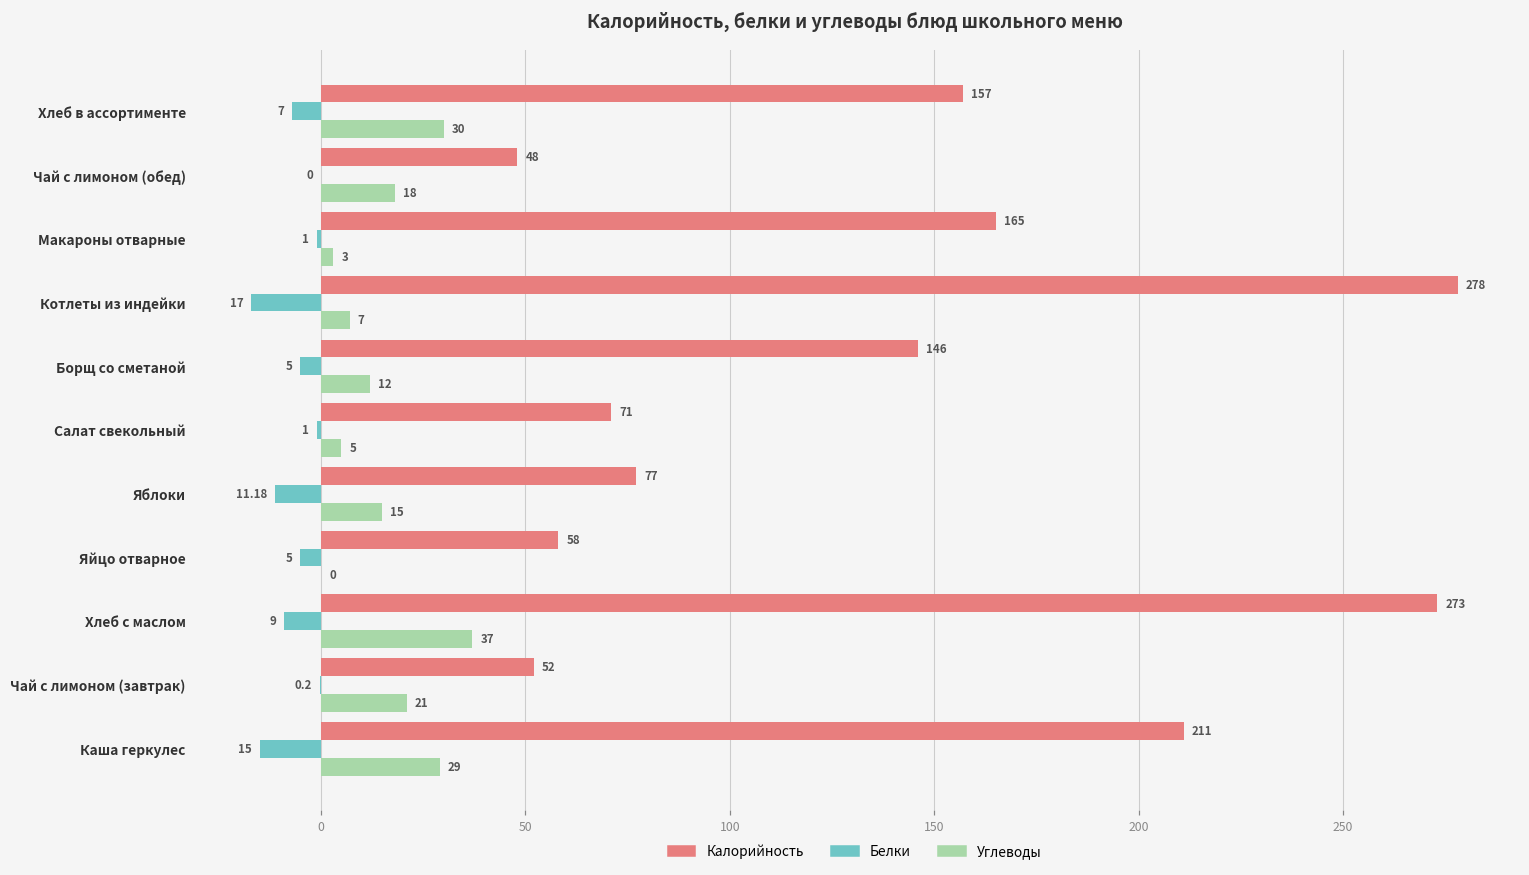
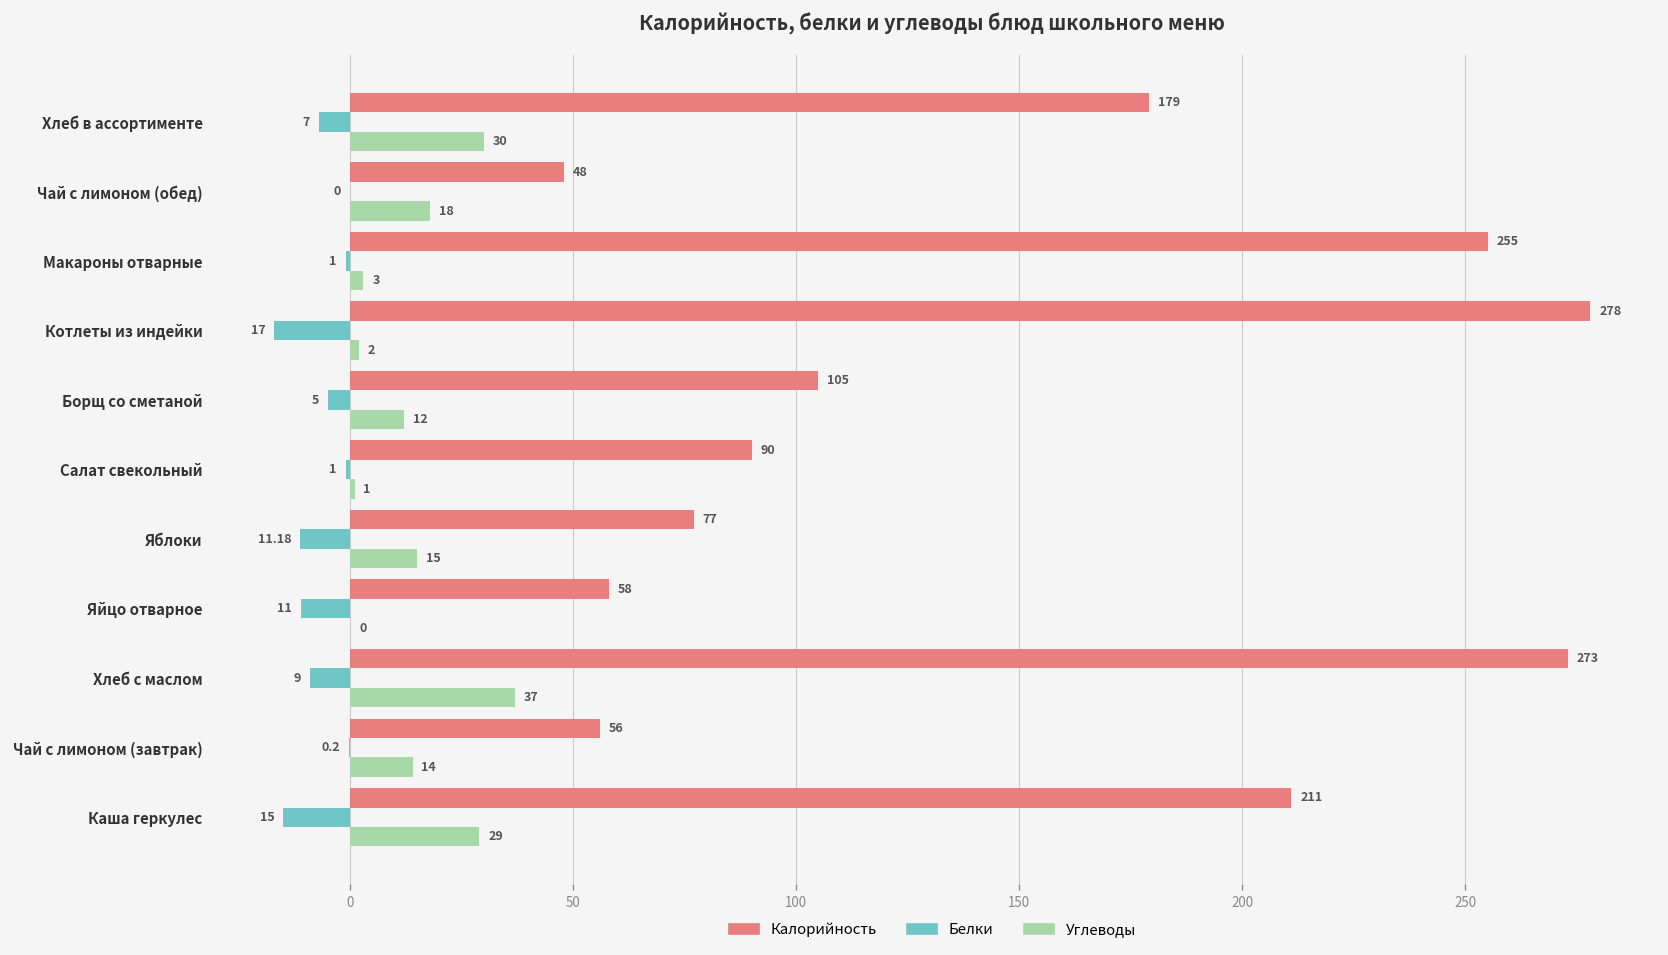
Калорийность, Хлеб в ассортименте: 157 -> 179
Калорийность, Макароны отварные: 165 -> 255
Углеводы, Котлеты из индейки: 7 -> 2
Калорийность, Борщ со сметаной: 146 -> 105
Калорийность, Салат свекольный: 71 -> 90
Углеводы, Салат свекольный: 5 -> 1
Белки, Яйцо отварное: 5 -> 11
Калорийность, Чай с лимоном (завтрак): 52 -> 56
Углеводы, Чай с лимоном (завтрак): 21 -> 14
